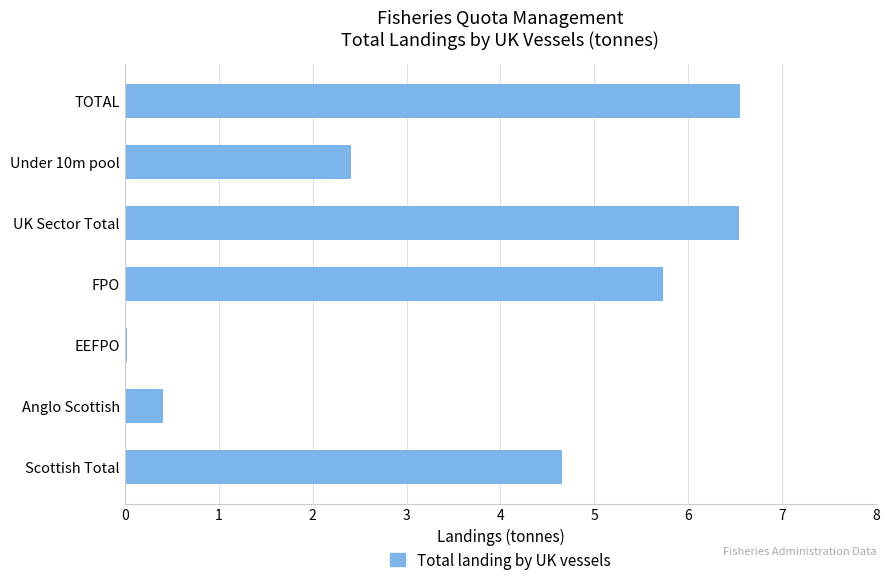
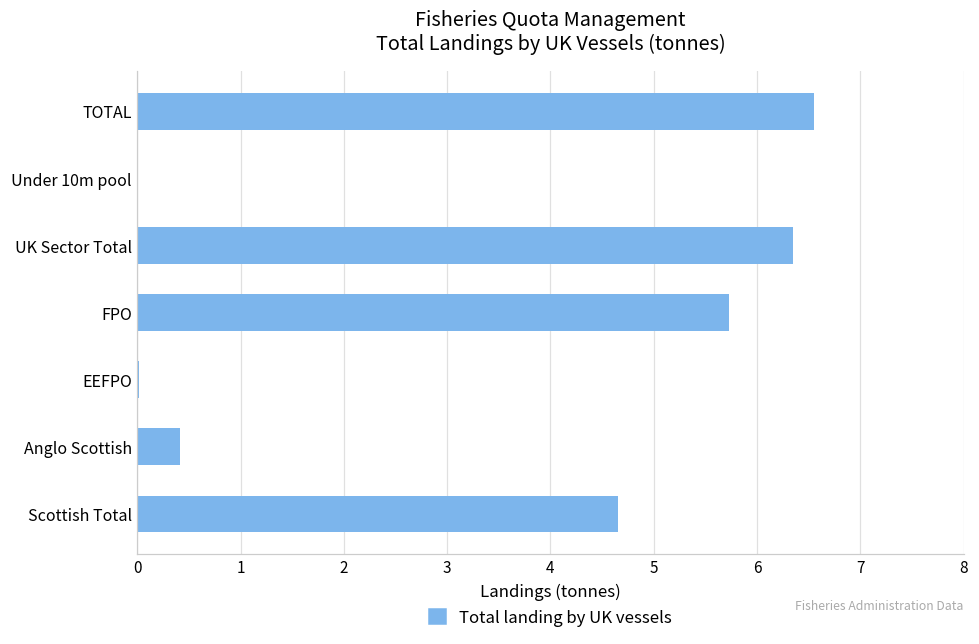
Under 10m pool: 2.4 -> 0.0
UK Sector Total: 6.5 -> 6.3
